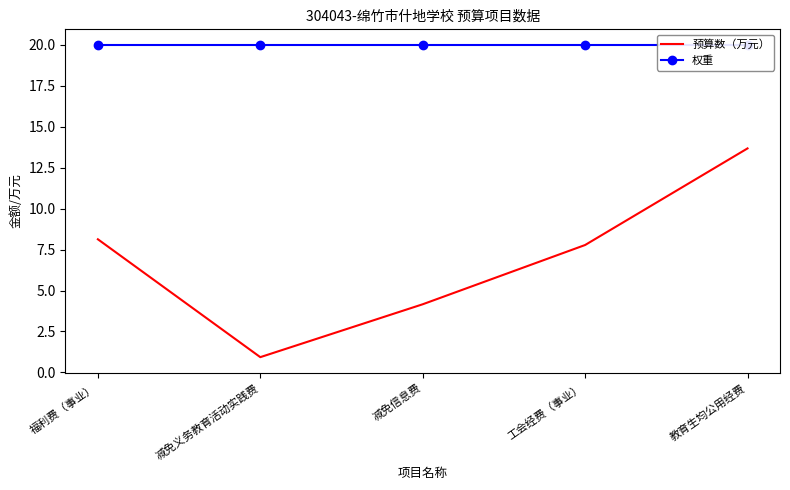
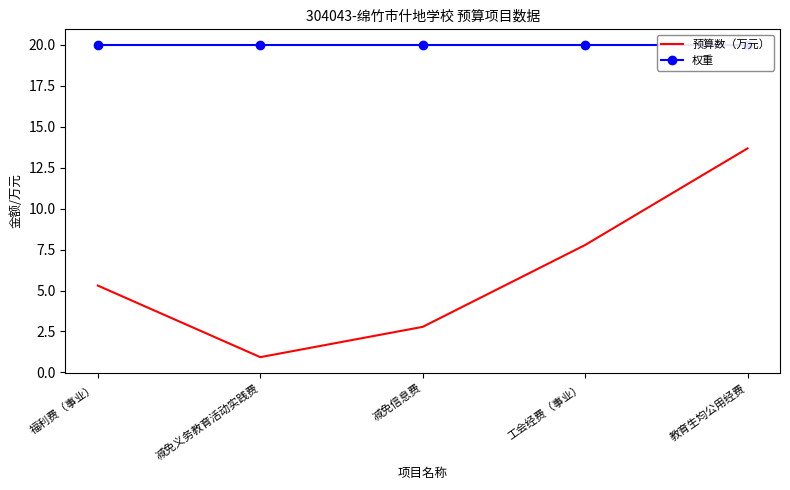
预算数（万元）, 福利费（事业）: 8.1 -> 5.3
预算数（万元）, 减免信息费: 4.2 -> 2.8
